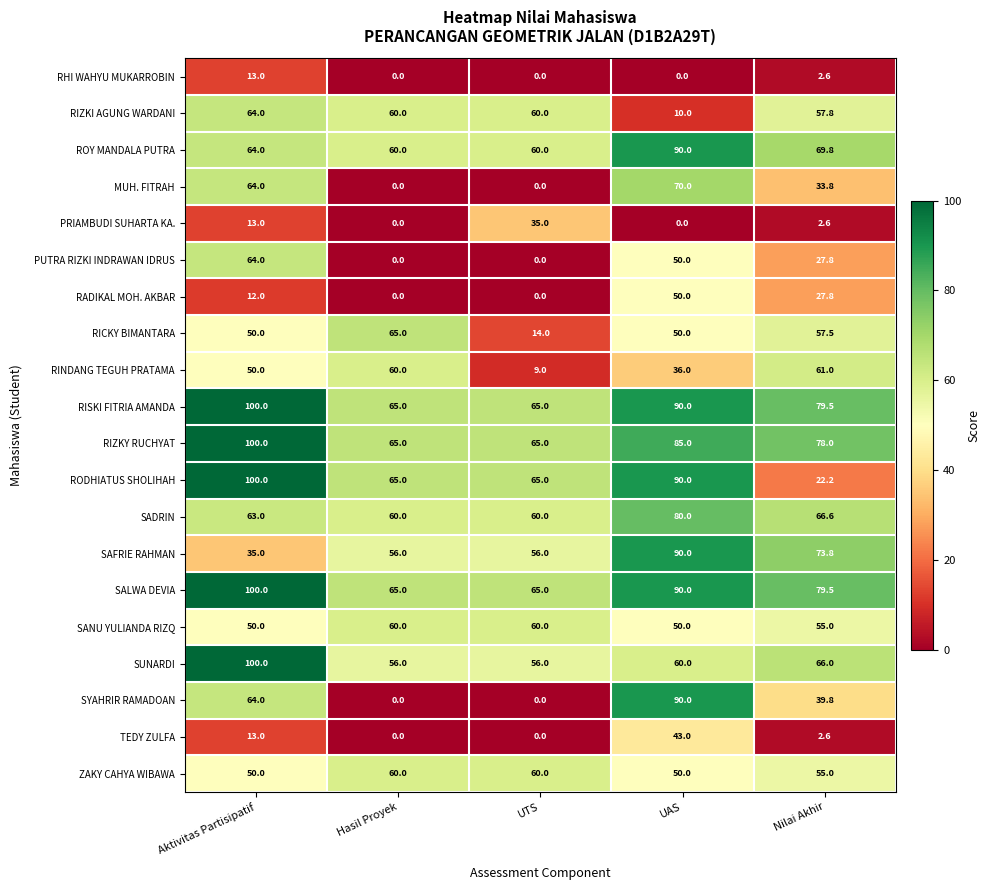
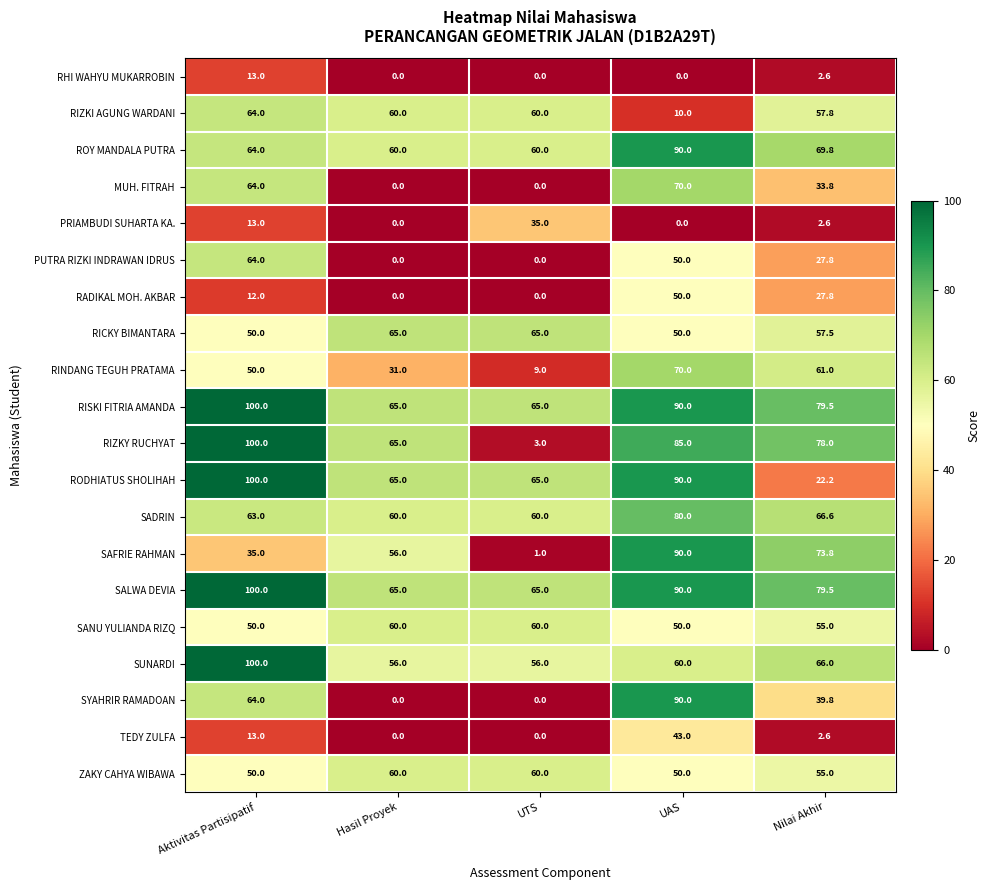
RICKY BIMANTARA, UTS: 14.0 -> 65.0
RINDANG TEGUH PRATAMA, Hasil Proyek: 60.0 -> 31.0
RINDANG TEGUH PRATAMA, UAS: 36.0 -> 70.0
RIZKY RUCHYAT, UTS: 65.0 -> 3.0
SAFRIE RAHMAN, UTS: 56.0 -> 1.0
